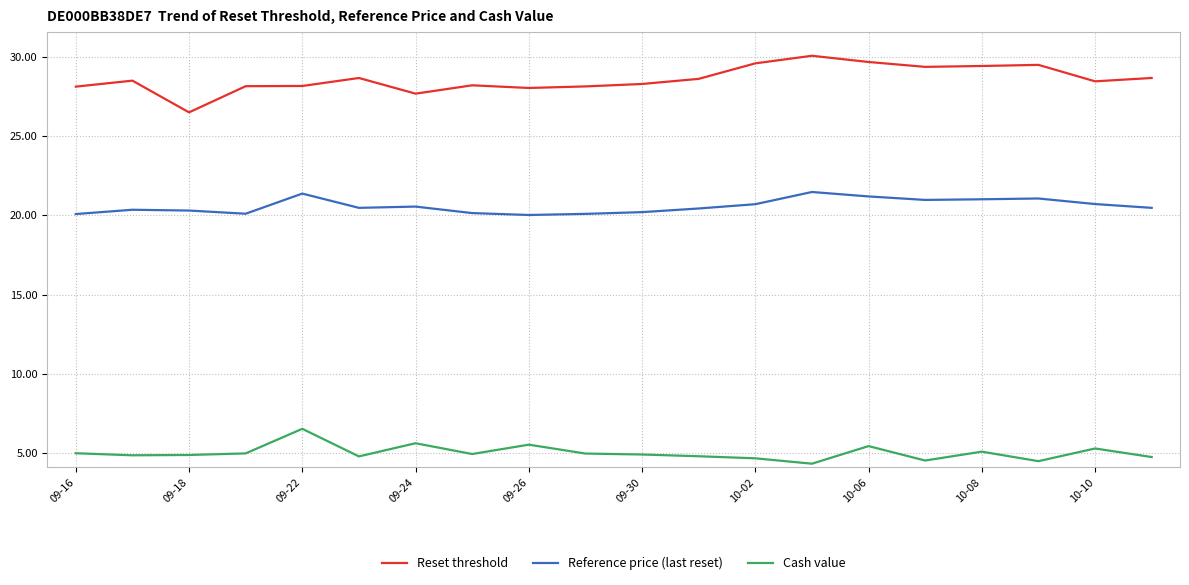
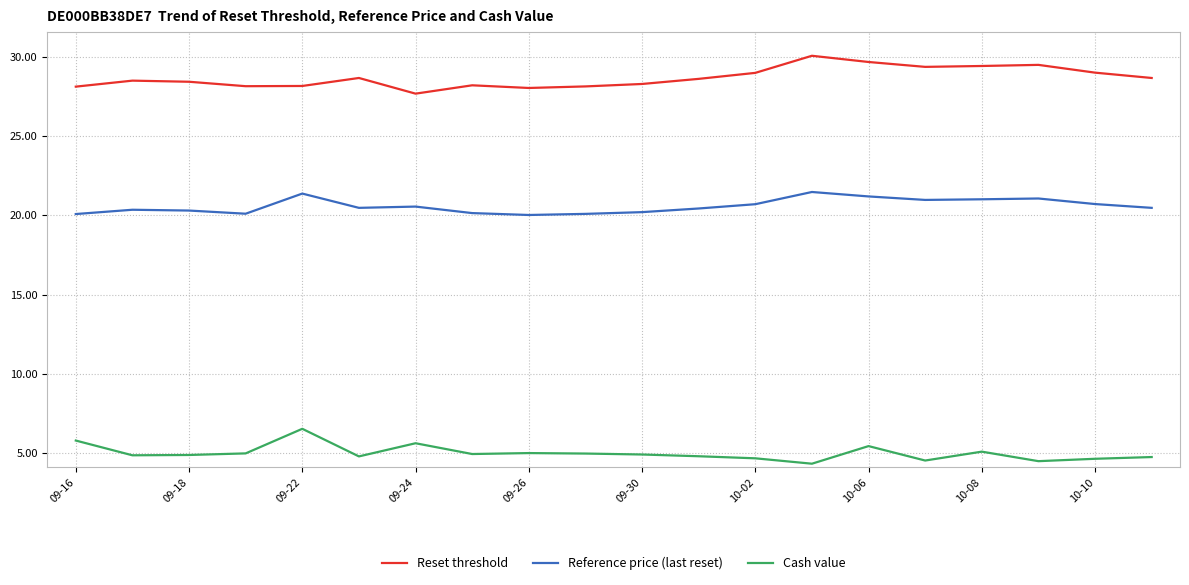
Cash value, 09-16: 5.0 -> 5.8
Reset threshold, 09-18: 26.5 -> 28.4
Cash value, 09-26: 5.5 -> 5.0
Reset threshold, 10-02: 29.6 -> 29.0
Reset threshold, 10-10: 28.4 -> 29.0
Cash value, 10-10: 5.3 -> 4.7
